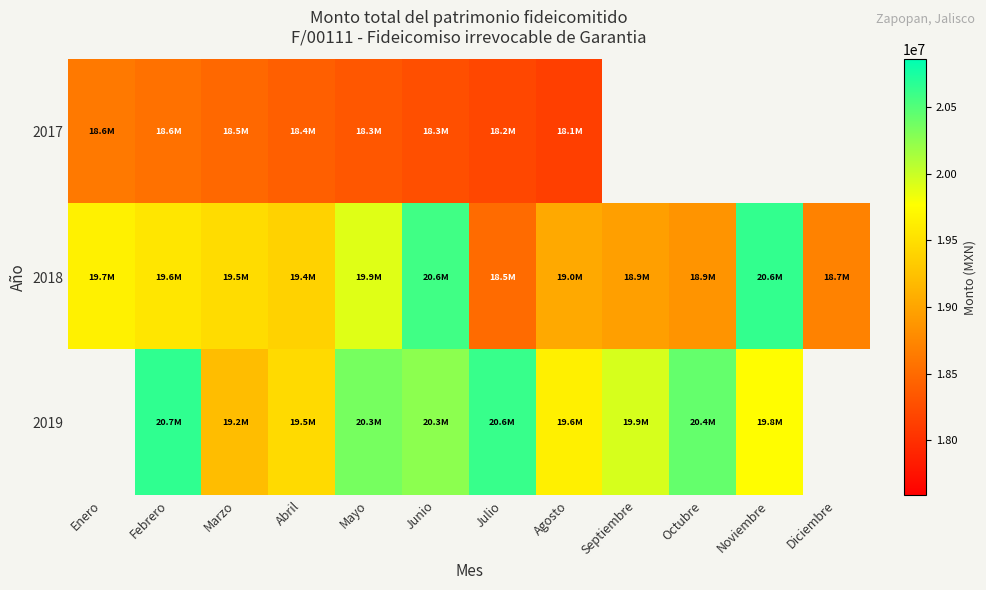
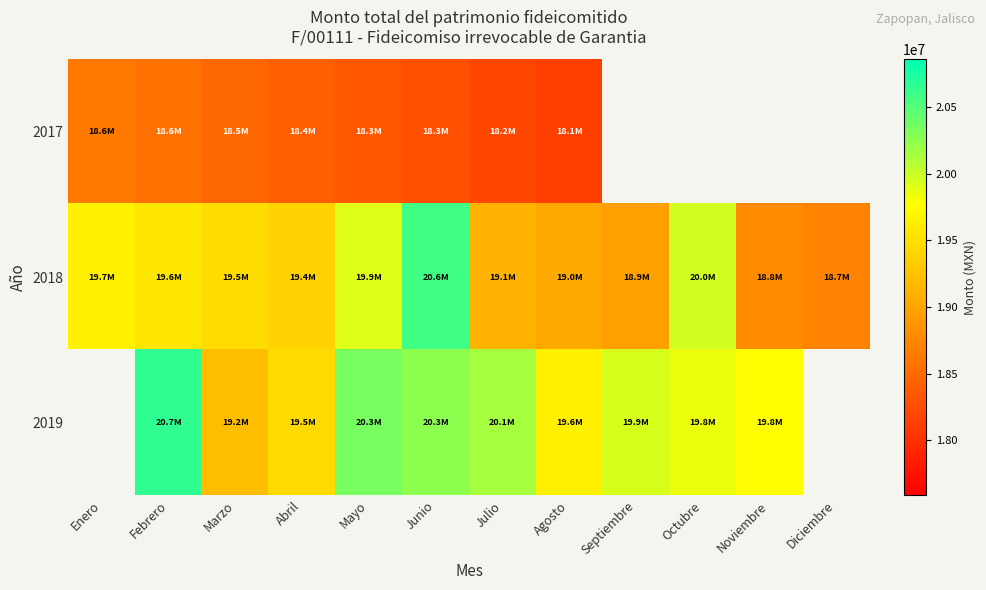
2018, Julio: 18.5M -> 19.1M
2018, Octubre: 18.9M -> 20.0M
2018, Noviembre: 20.6M -> 18.8M
2019, Julio: 20.6M -> 20.1M
2019, Octubre: 20.4M -> 19.8M
